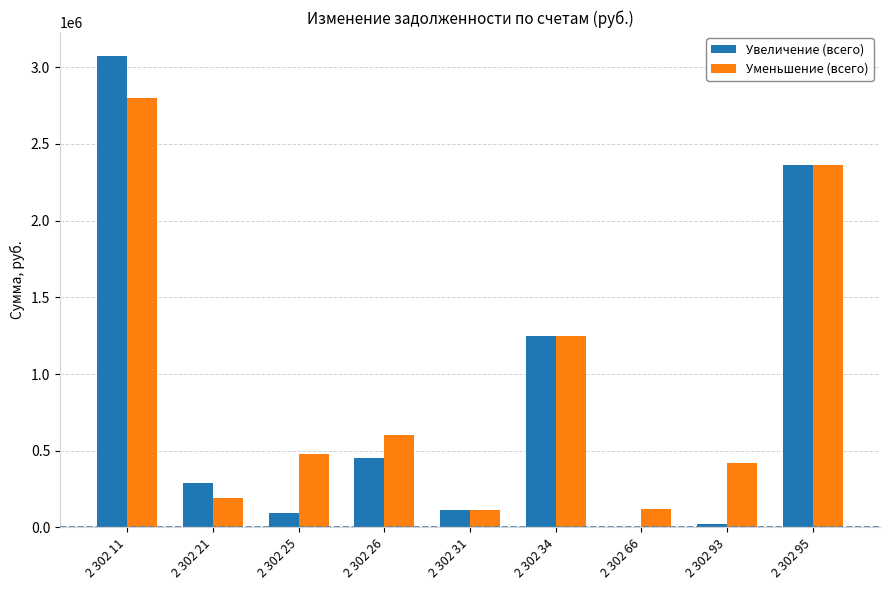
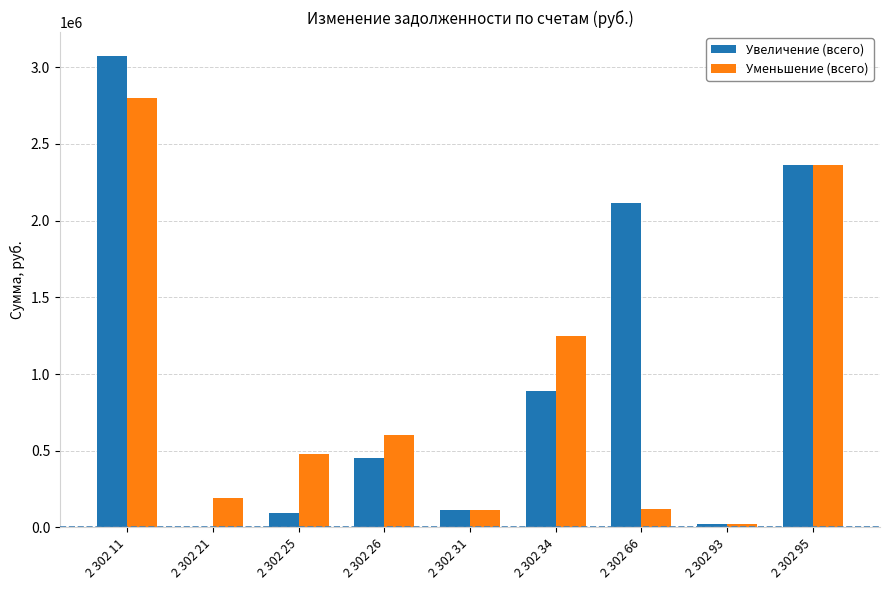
Увеличение (всего), 2 302 21: 290000 -> 0
Увеличение (всего), 2 302 34: 1250000 -> 890000
Увеличение (всего), 2 302 66: 10000 -> 2110000
Уменьшение (всего), 2 302 93: 420000 -> 20000
